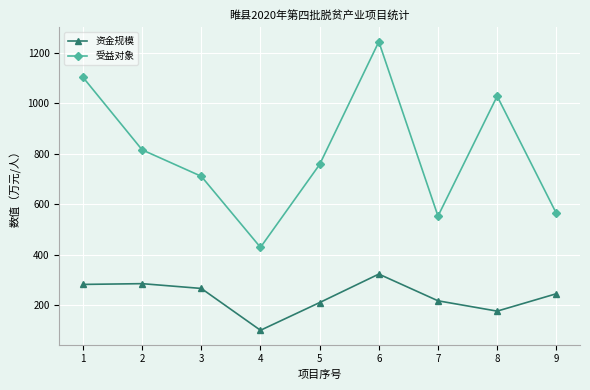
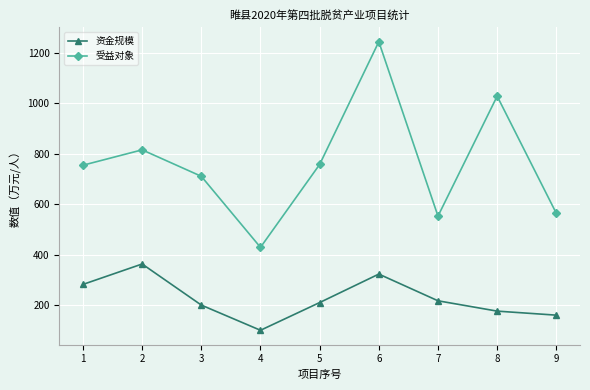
受益对象, 1: 1100 -> 760
资金规模, 2: 290 -> 360
资金规模, 3: 270 -> 200
资金规模, 9: 250 -> 160
